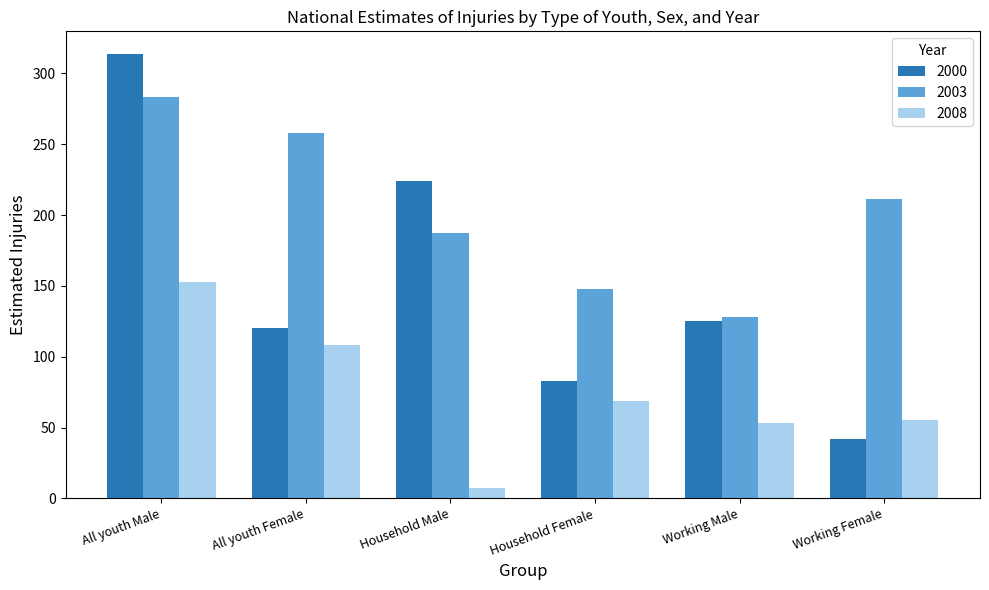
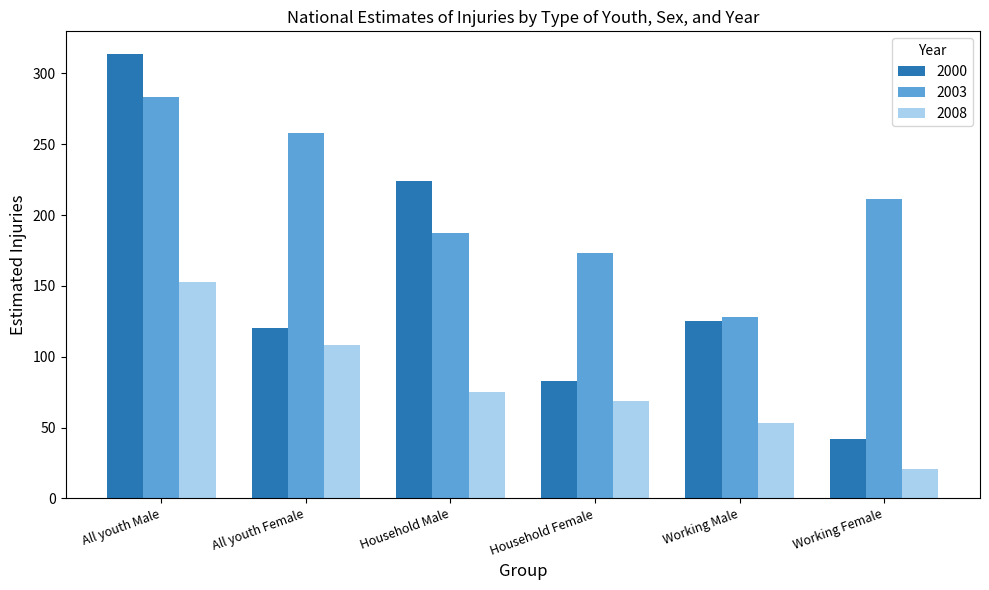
2008, Household Male: 7 -> 75
2003, Household Female: 148 -> 173
2008, Working Female: 55 -> 21
